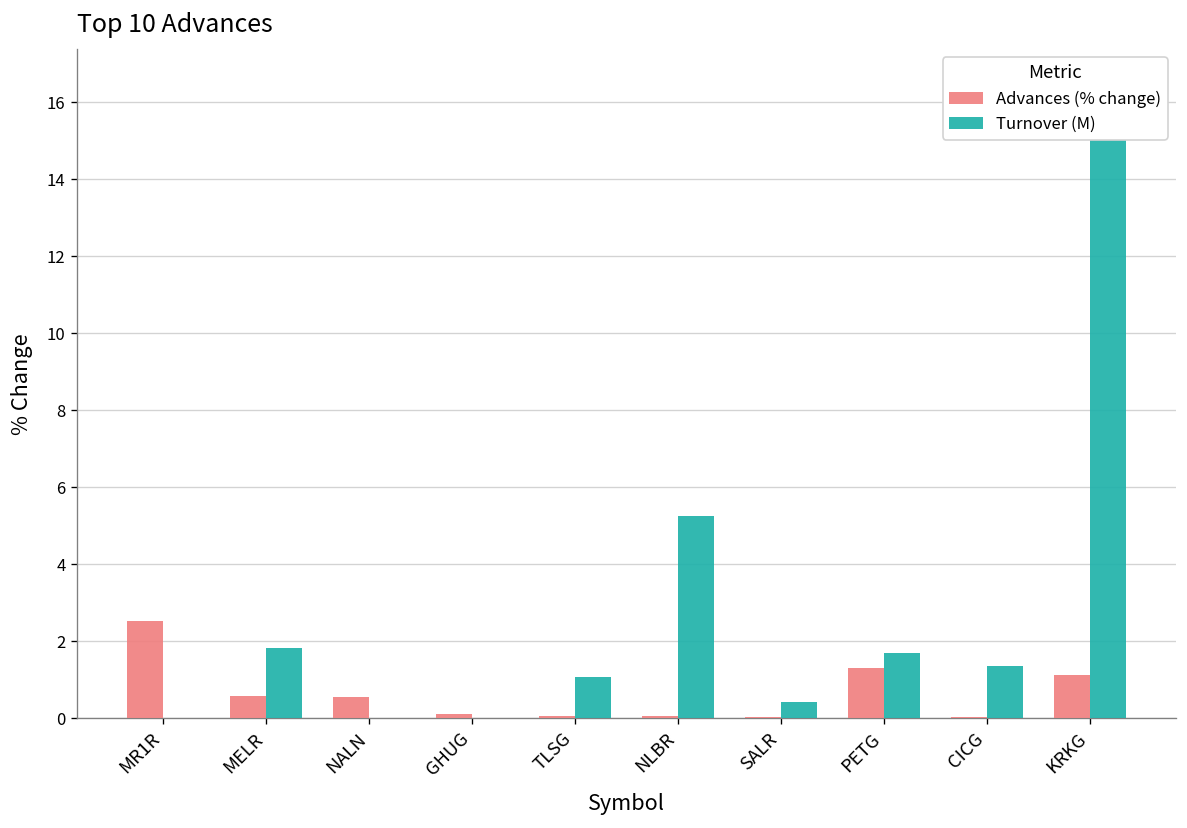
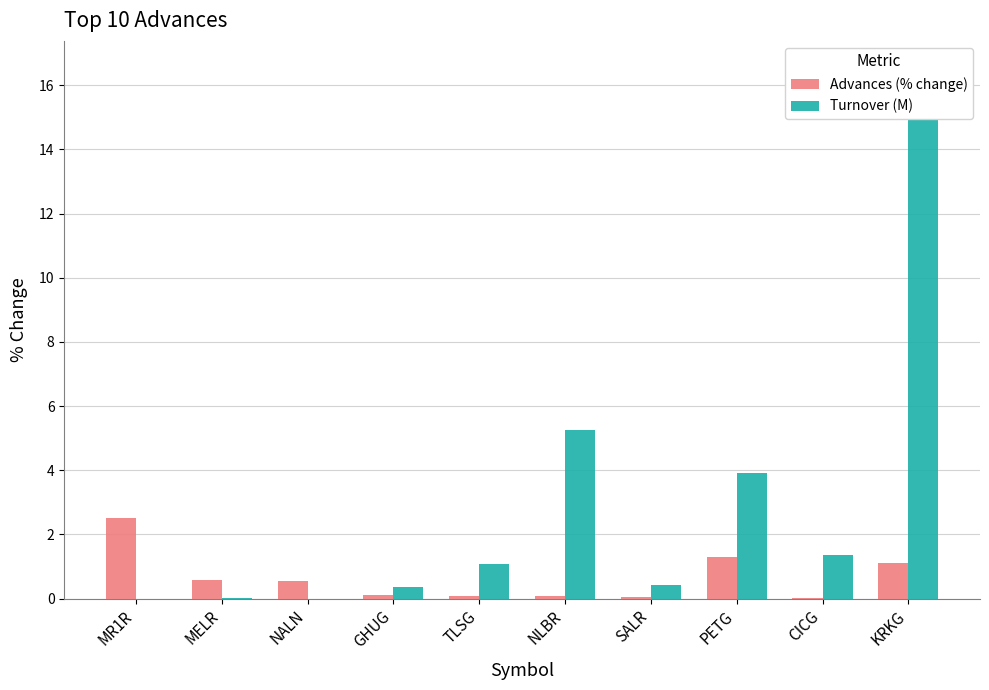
Turnover (M), MELR: 1.8 -> 0.0
Turnover (M), GHUG: 0.0 -> 0.4
Turnover (M), PETG: 1.7 -> 3.9
